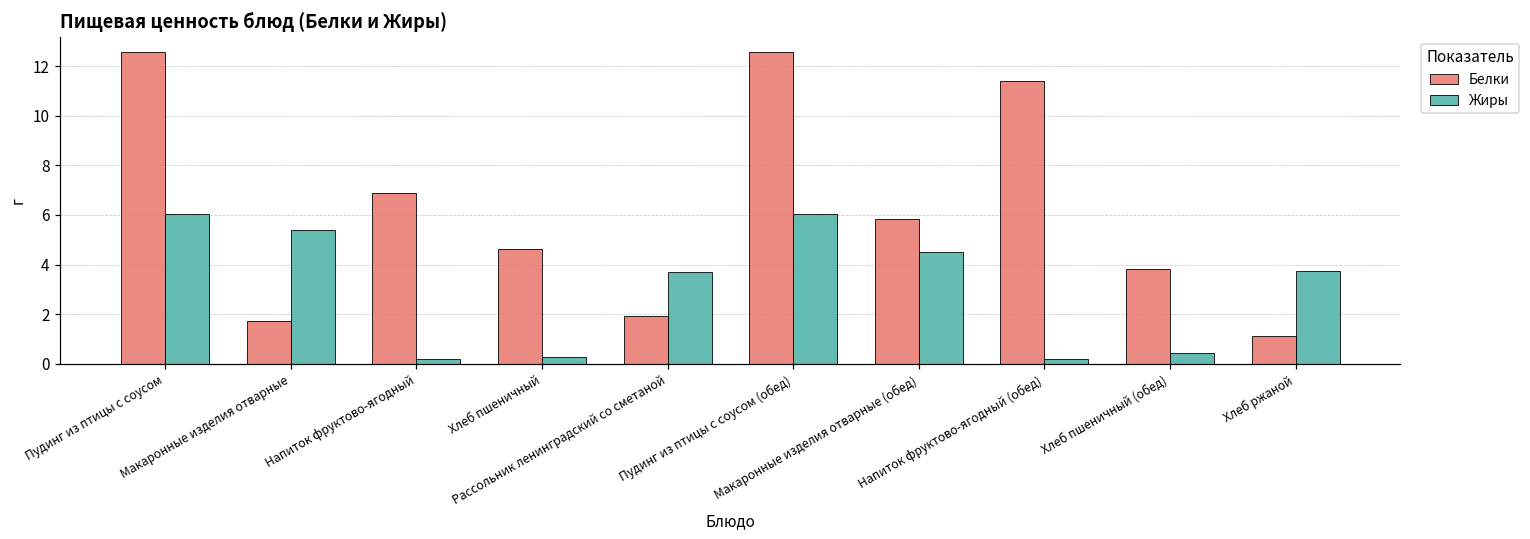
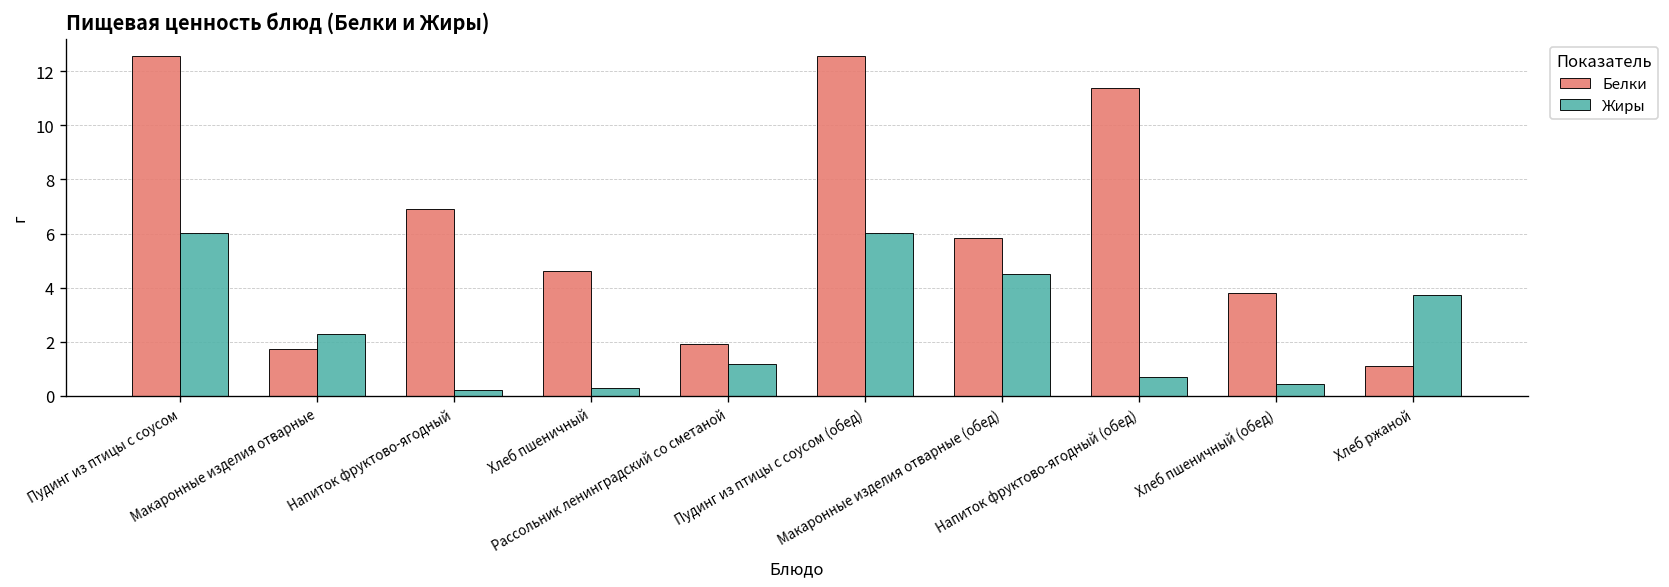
Жиры, Макаронные изделия отварные: 5.4 -> 2.3
Жиры, Рассольник ленинградский со сметаной: 3.7 -> 1.2
Жиры, Напиток фруктово-ягодный (обед): 0.2 -> 0.7
